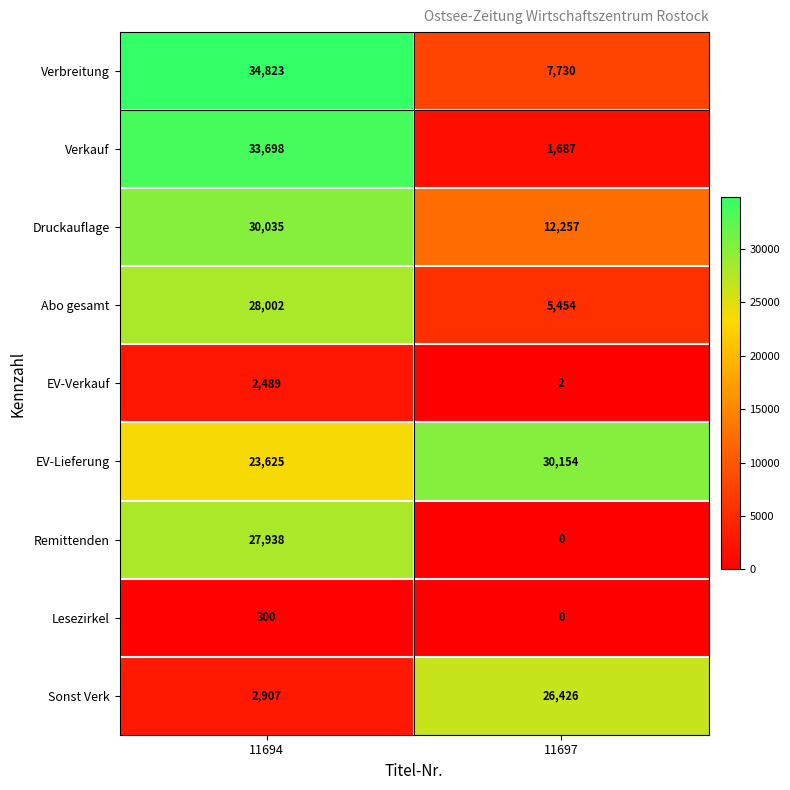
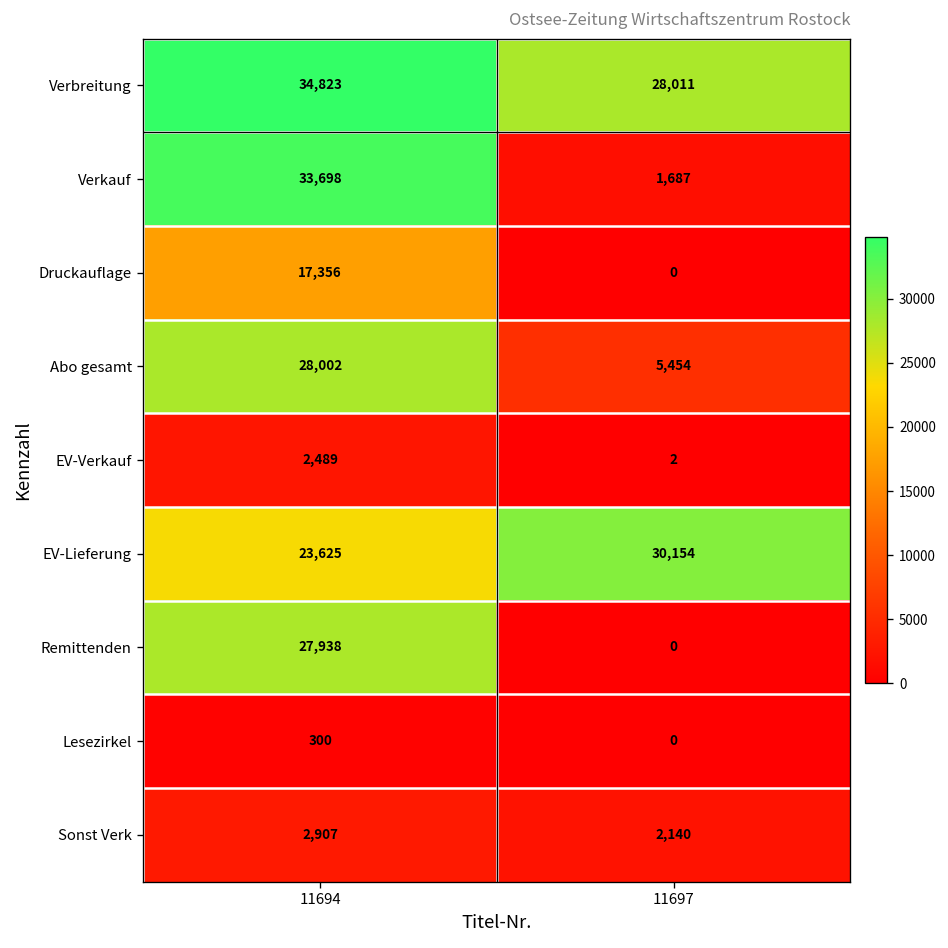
Verbreitung, 11697: 7,730 -> 28,011
Druckauflage, 11694: 30,035 -> 17,356
Druckauflage, 11697: 12,257 -> 0
Sonst Verk, 11697: 26,426 -> 2,140
